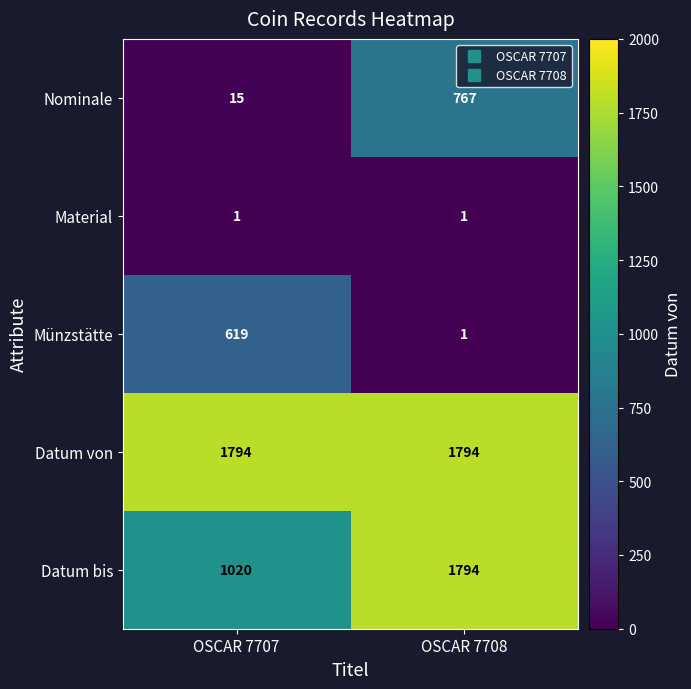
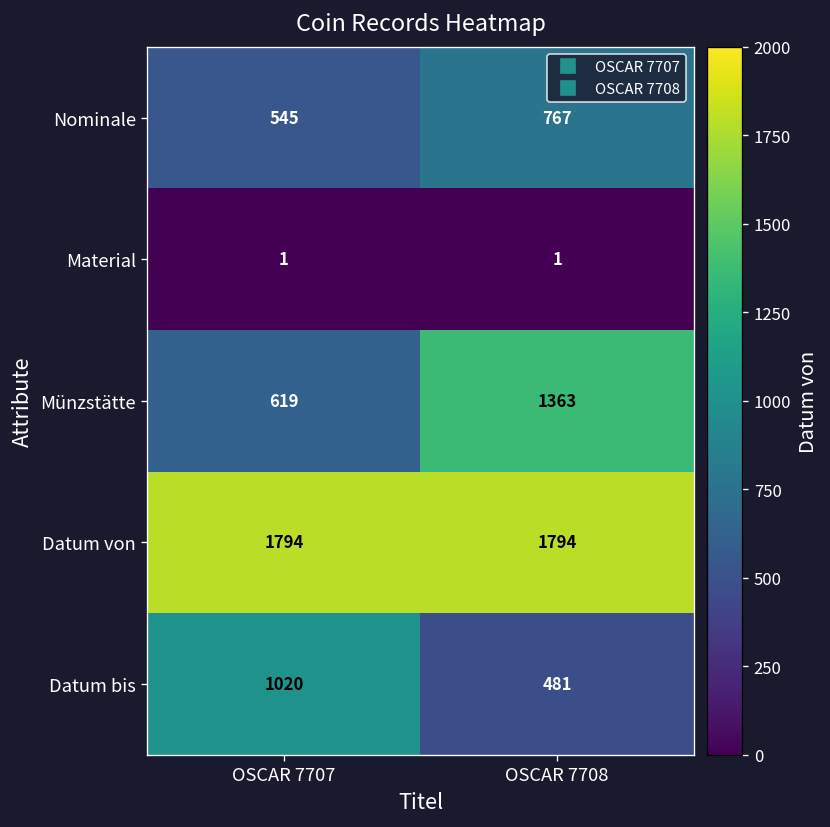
Nominale, OSCAR 7707: 15 -> 545
Münzstätte, OSCAR 7708: 1 -> 1363
Datum bis, OSCAR 7708: 1794 -> 481
